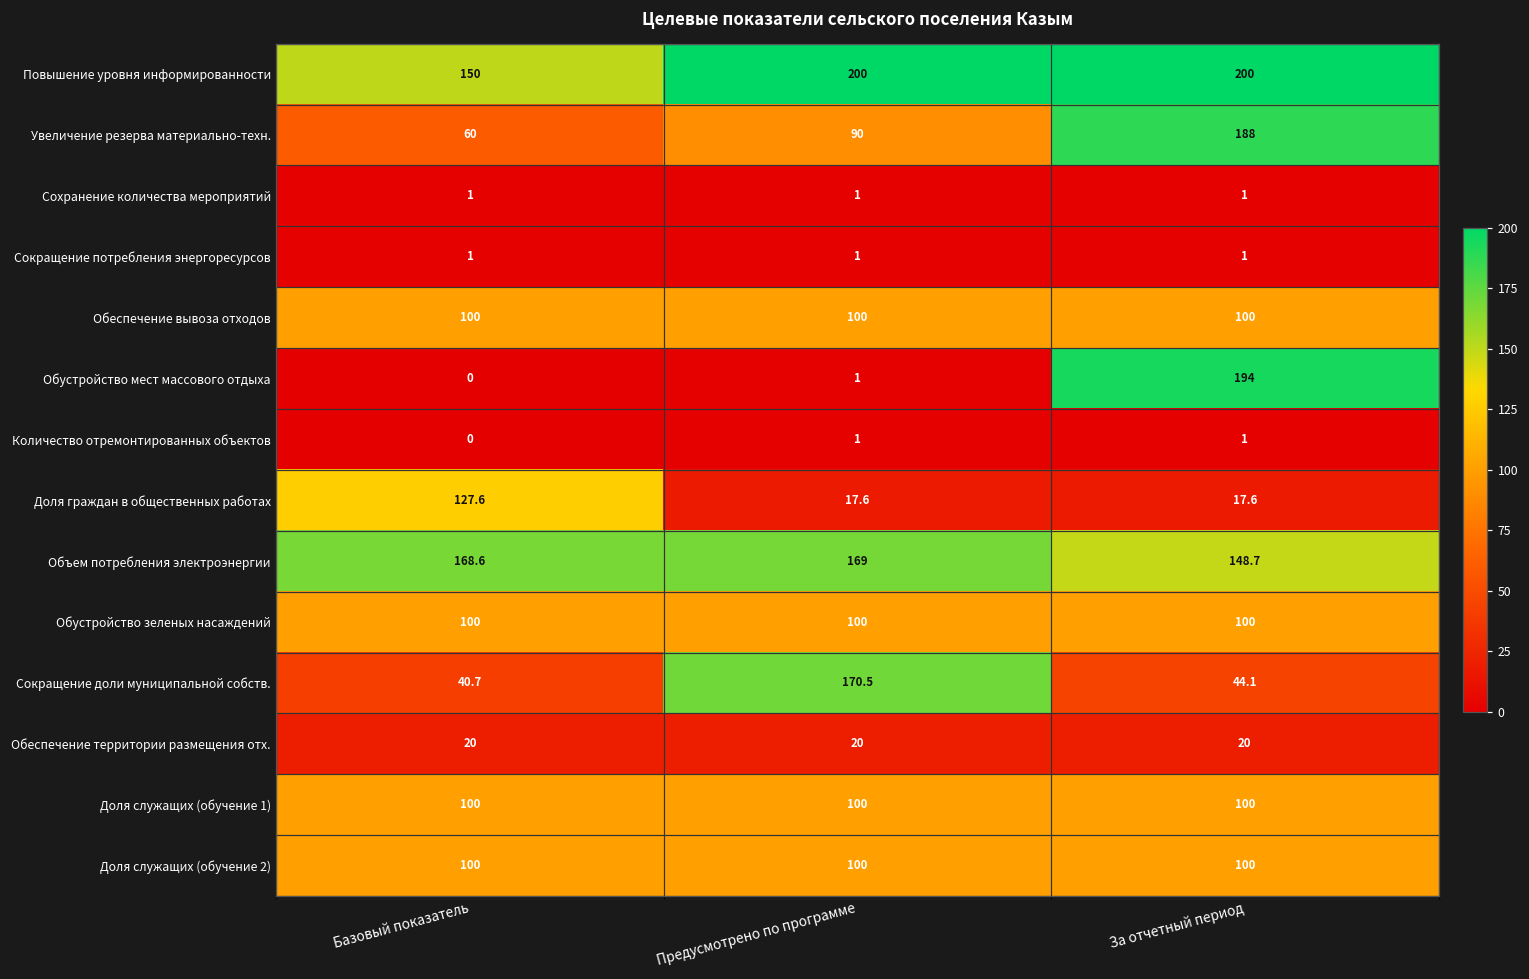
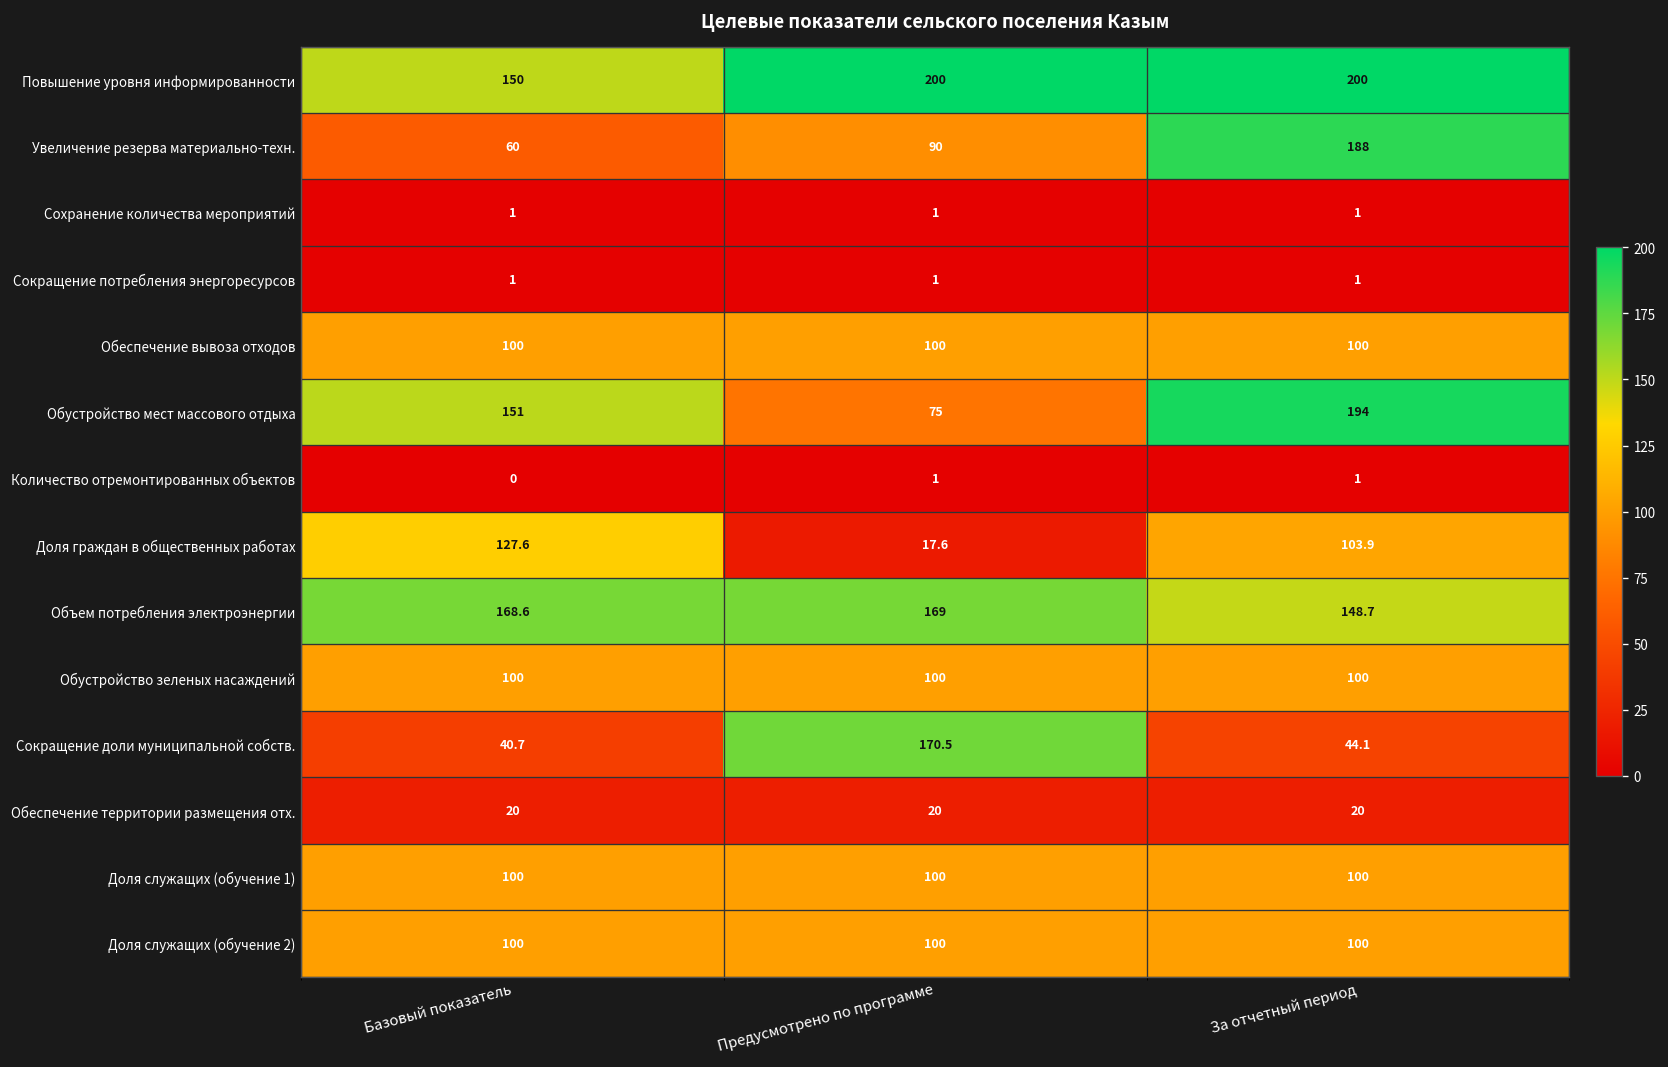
Обустройство мест массового отдыха, Базовый показатель: 0 -> 151
Обустройство мест массового отдыха, Предусмотрено по программе: 1 -> 75
Доля граждан в общественных работах, За отчетный период: 17.6 -> 103.9
